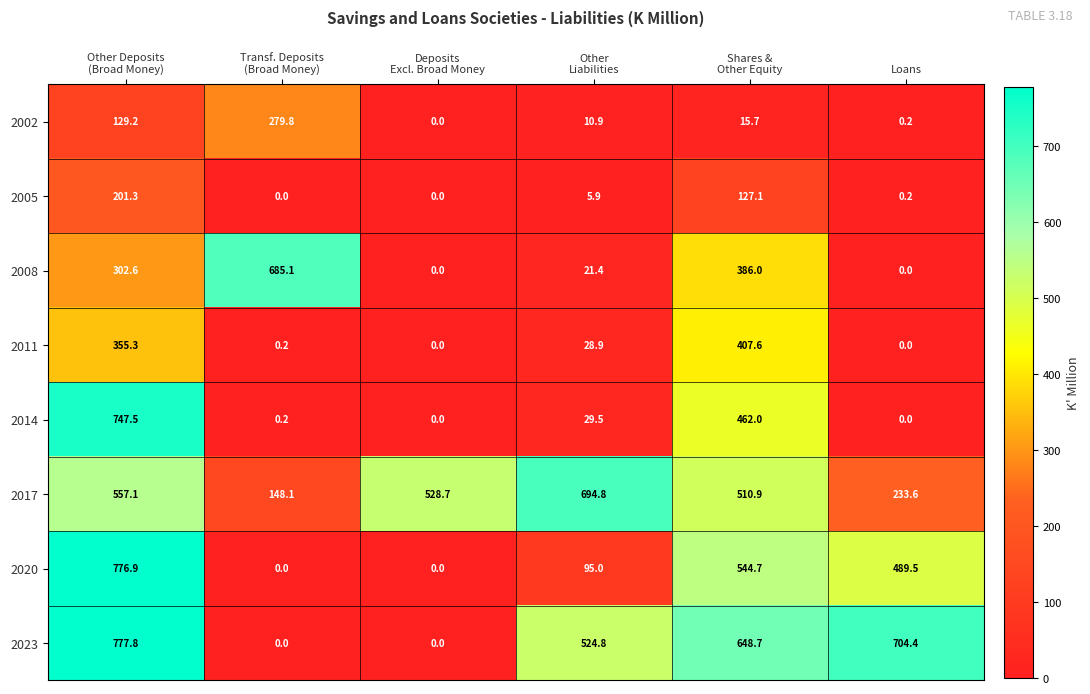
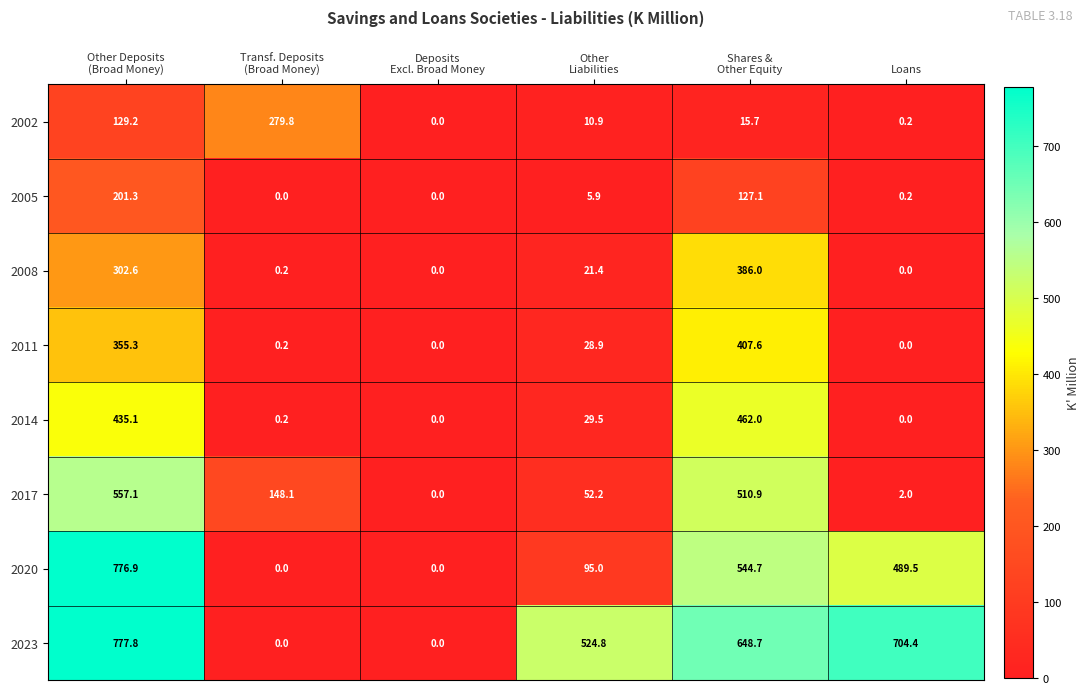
2008, Transf. Deposits (Broad Money): 685.1 -> 0.2
2014, Other Deposits (Broad Money): 747.5 -> 435.1
2017, Deposits Excl. Broad Money: 528.7 -> 0.0
2017, Other Liabilities: 694.8 -> 52.2
2017, Loans: 233.6 -> 2.0
